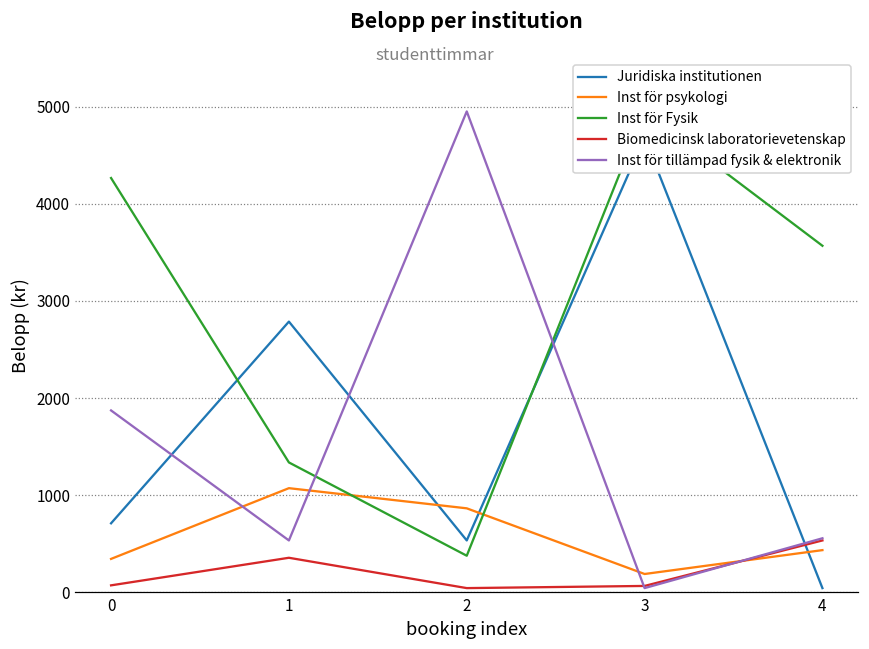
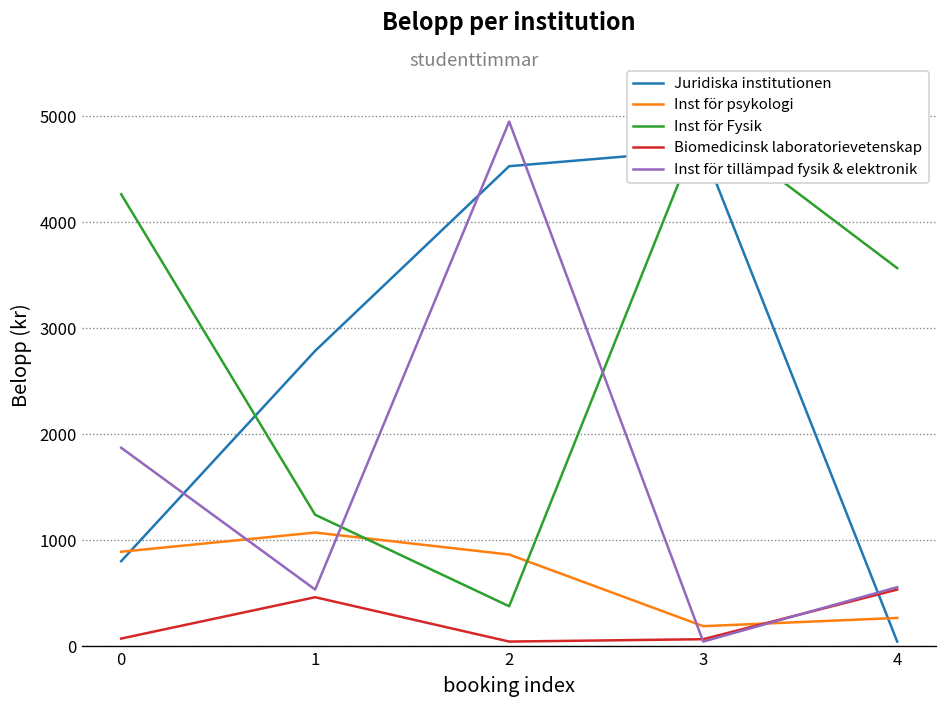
Juridiska institutionen, 0: 700 -> 800
Inst för psykologi, 0: 300 -> 900
Inst för Fysik, 1: 1300 -> 1200
Biomedicinsk laboratorievetenskap, 1: 400 -> 500
Juridiska institutionen, 2: 500 -> 4500
Inst för psykologi, 4: 400 -> 300
